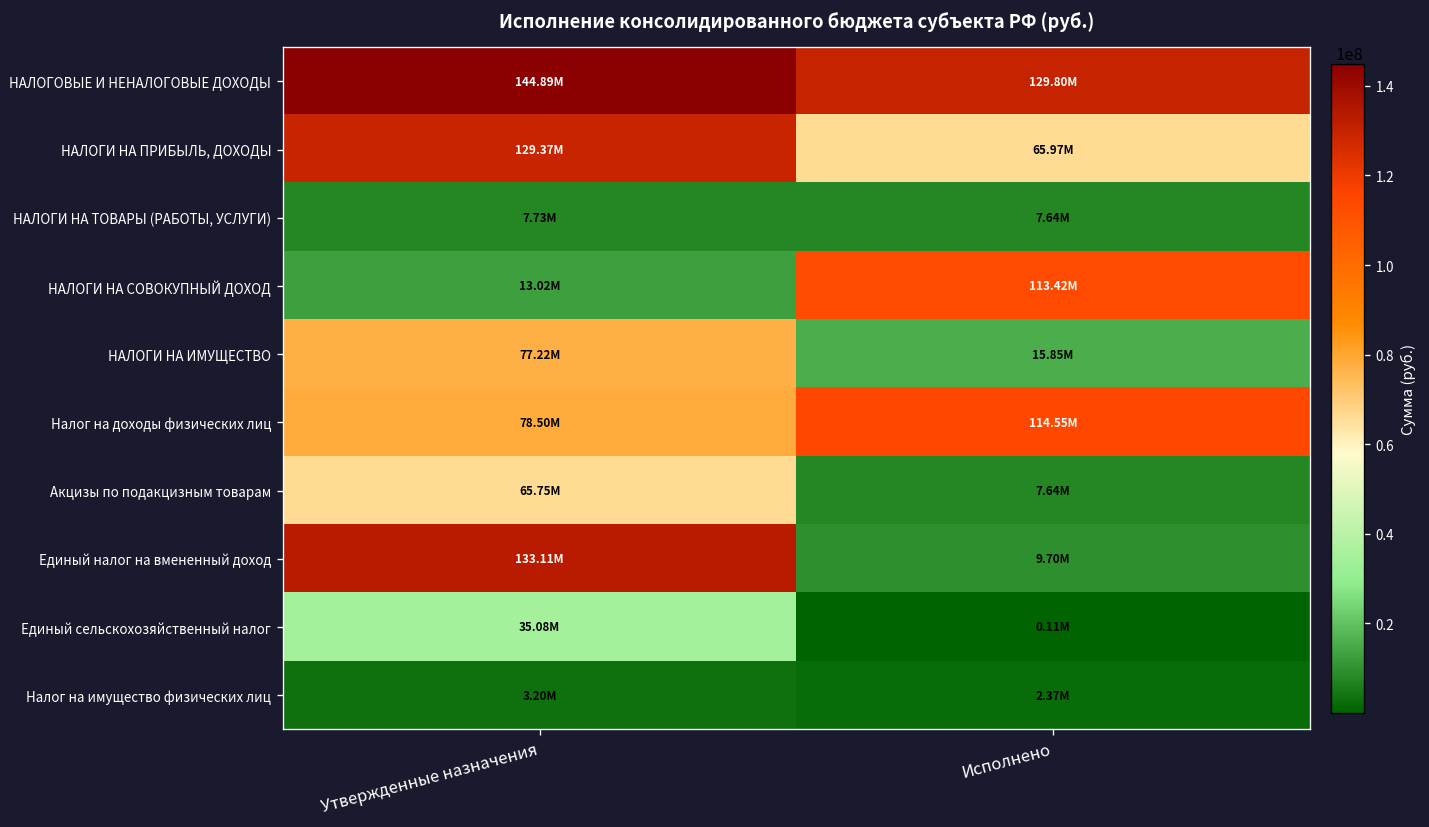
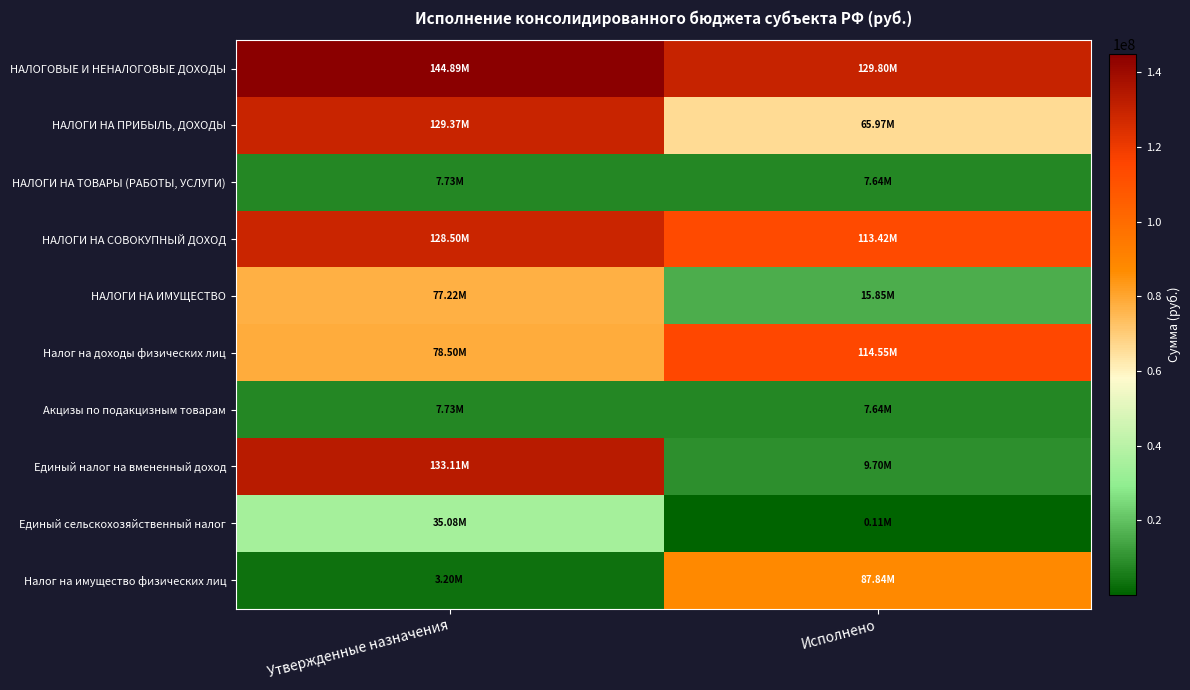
НАЛОГИ НА СОВОКУПНЫЙ ДОХОД, Утвержденные назначения: 13.02M -> 128.50M
Акцизы по подакцизным товарам, Утвержденные назначения: 65.75M -> 7.73M
Налог на имущество физических лиц, Исполнено: 2.37M -> 87.84M
